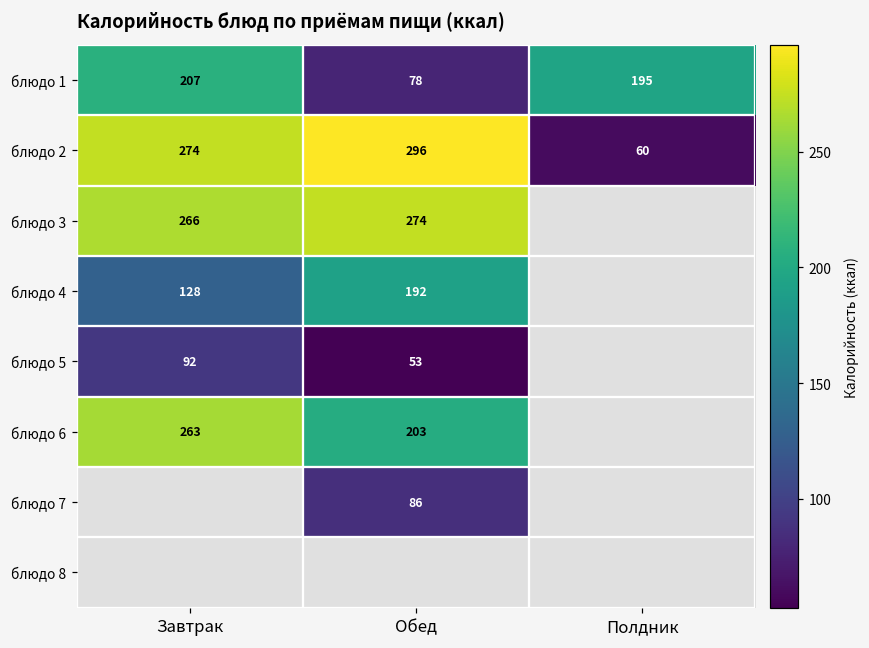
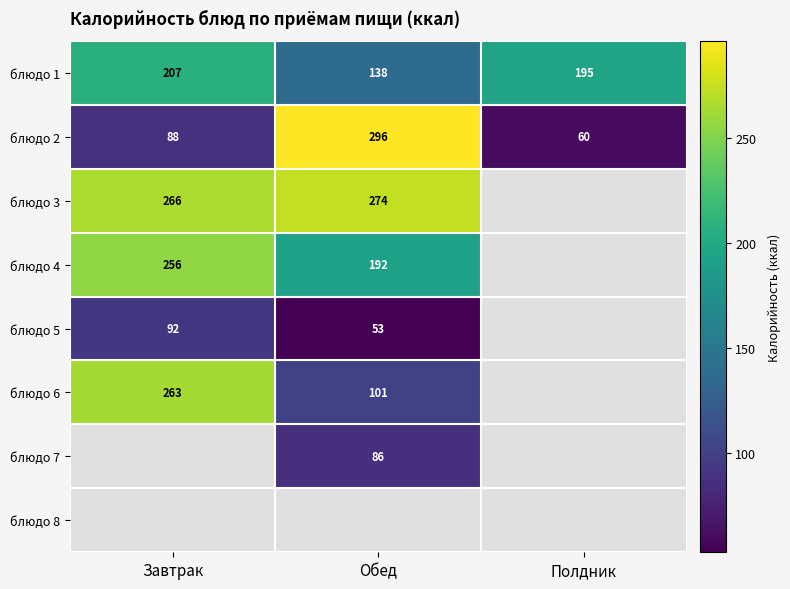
блюдо 1, Обед: 78 -> 138
блюдо 2, Завтрак: 274 -> 88
блюдо 4, Завтрак: 128 -> 256
блюдо 6, Обед: 203 -> 101
